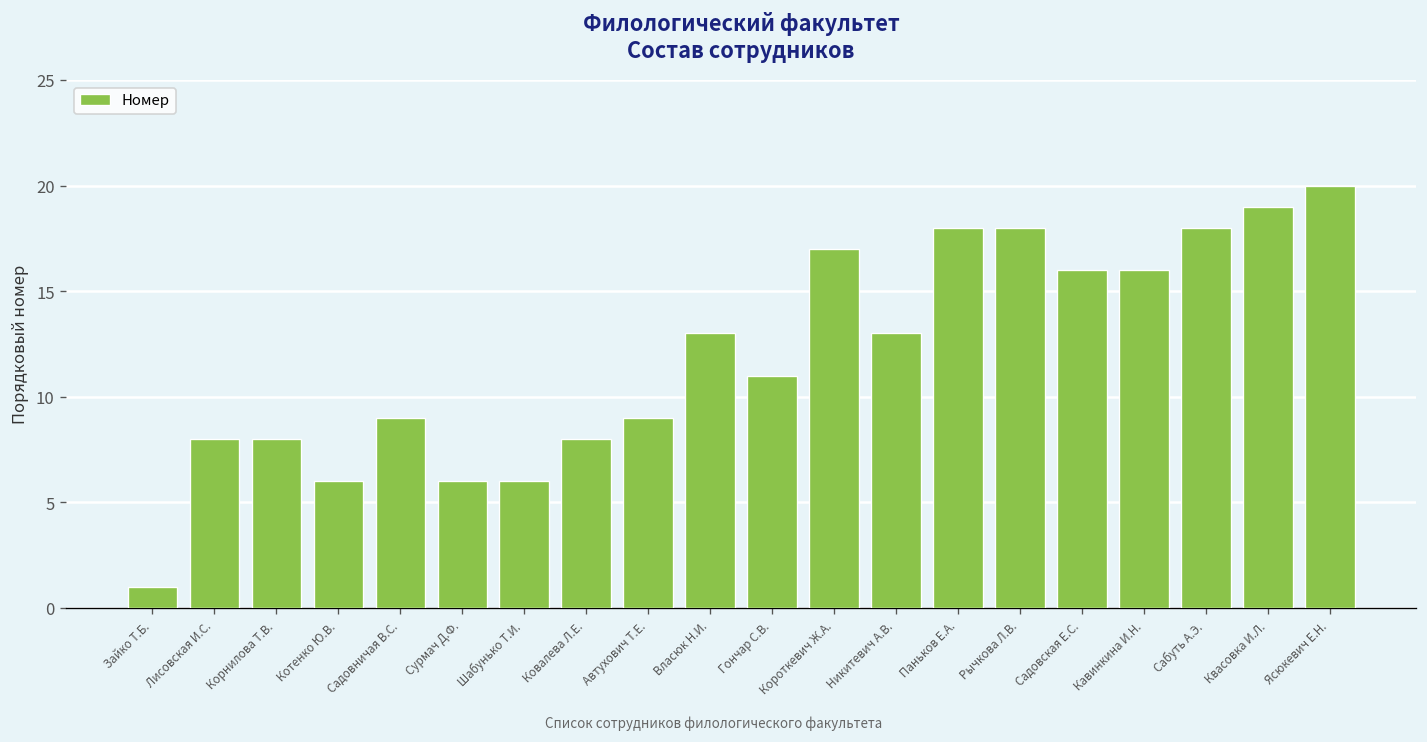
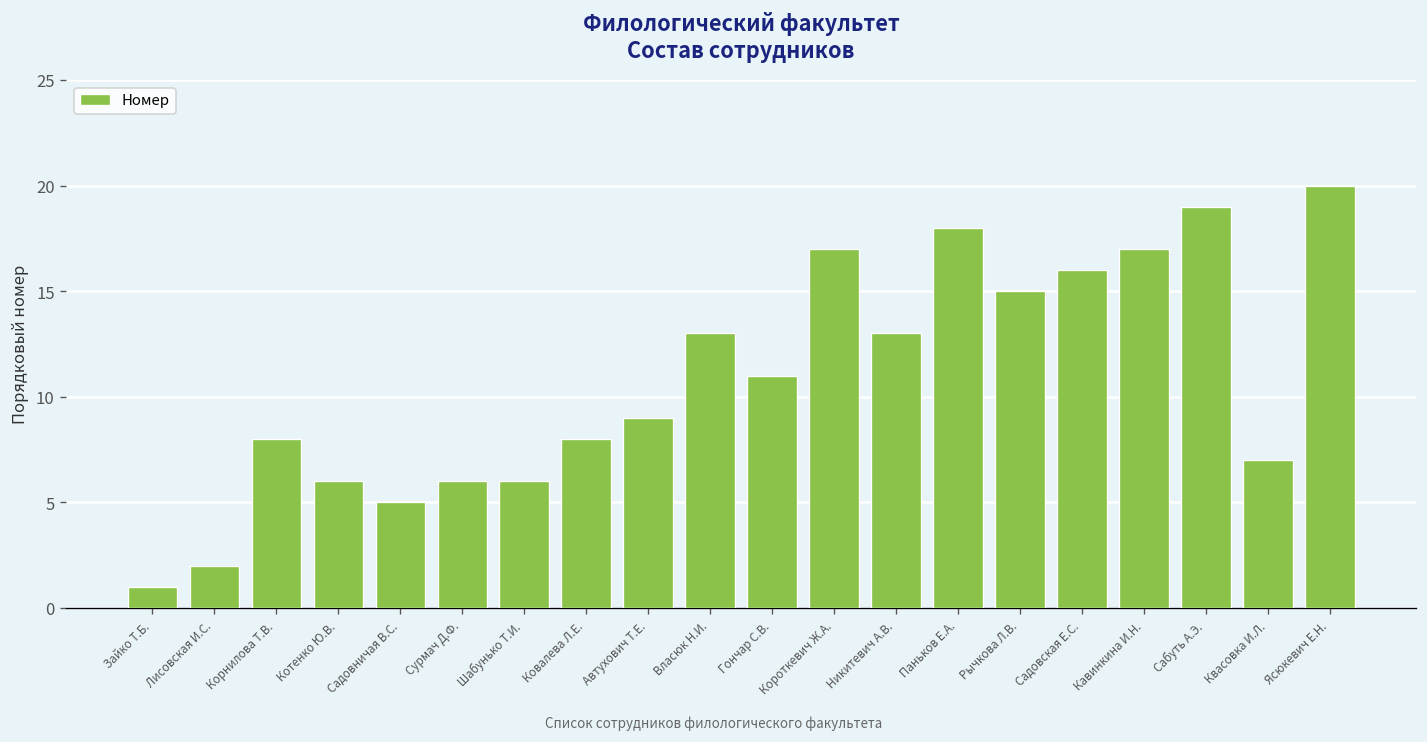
Лисовская И.С.: 8 -> 2
Садовничая В.С.: 9 -> 5
Рычкова Л.В.: 18 -> 15
Кавинкина И.Н.: 16 -> 17
Сабуть А.Э.: 18 -> 19
Квасовка И.Л.: 19 -> 7
